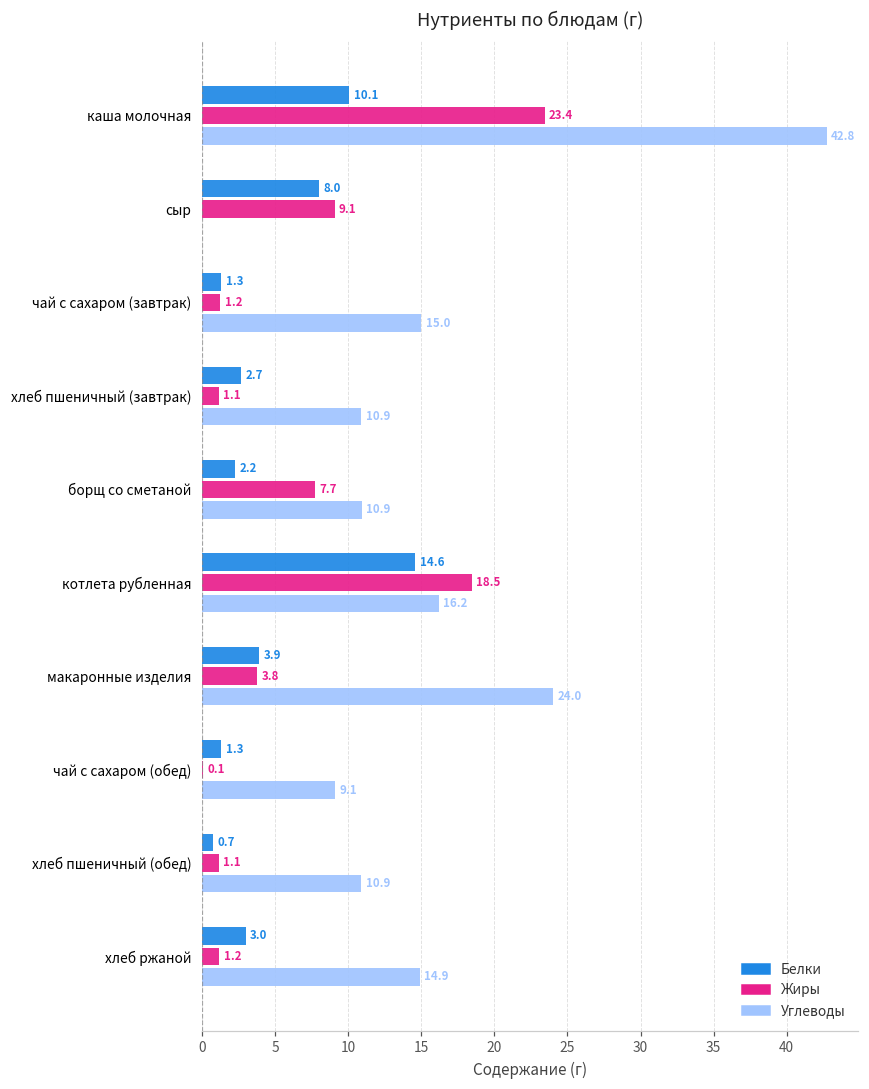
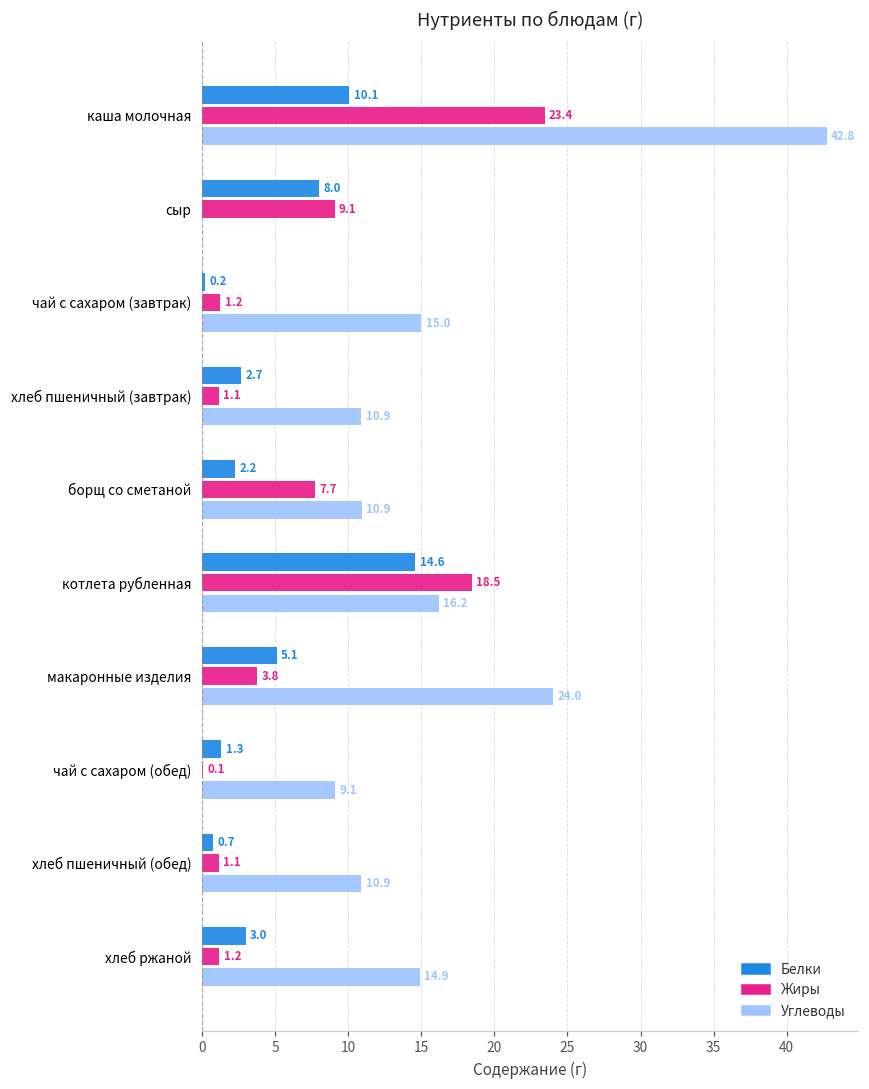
Белки, чай с сахаром (завтрак): 1.3 -> 0.2
Белки, макаронные изделия: 3.9 -> 5.1
